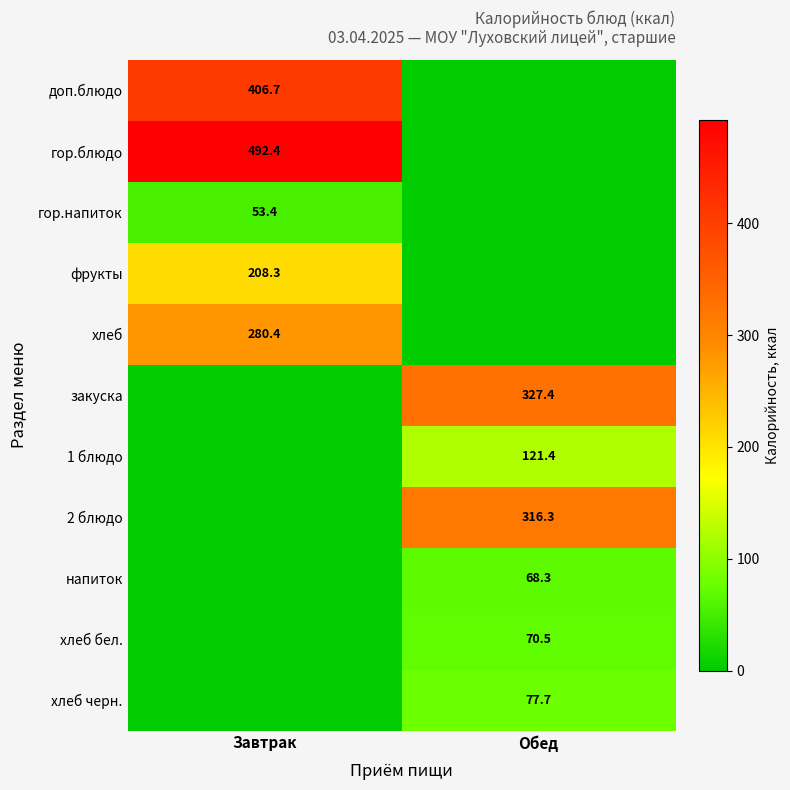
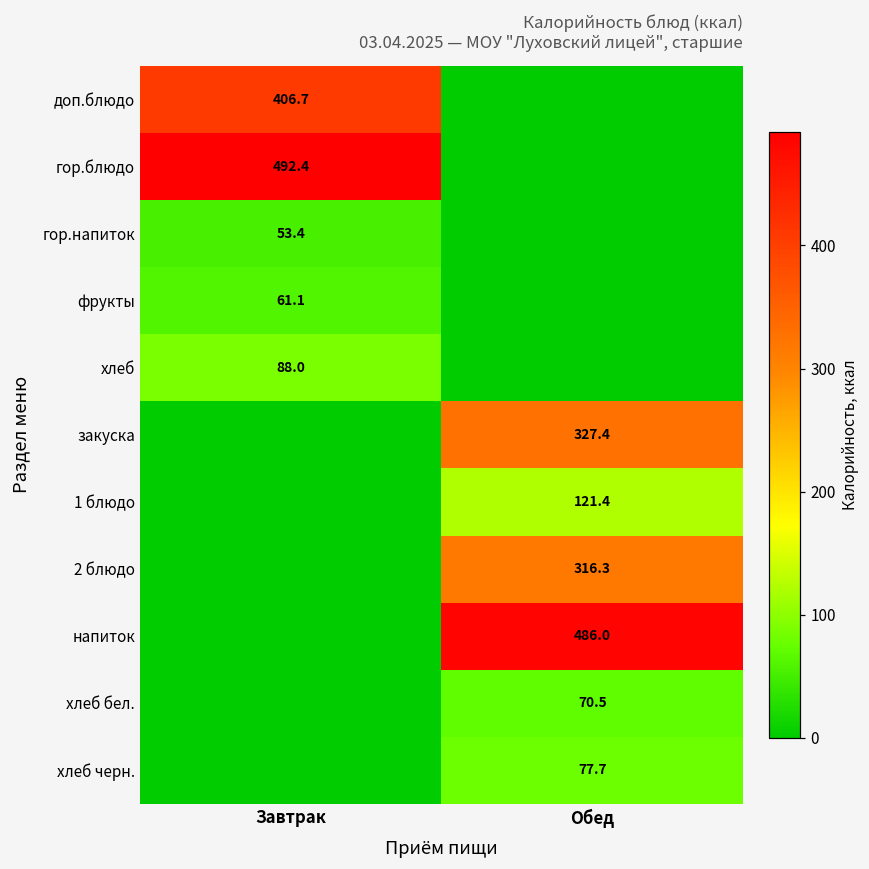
фрукты, Завтрак: 208.3 -> 61.1
хлеб, Завтрак: 280.4 -> 88.0
напиток, Обед: 68.3 -> 486.0
